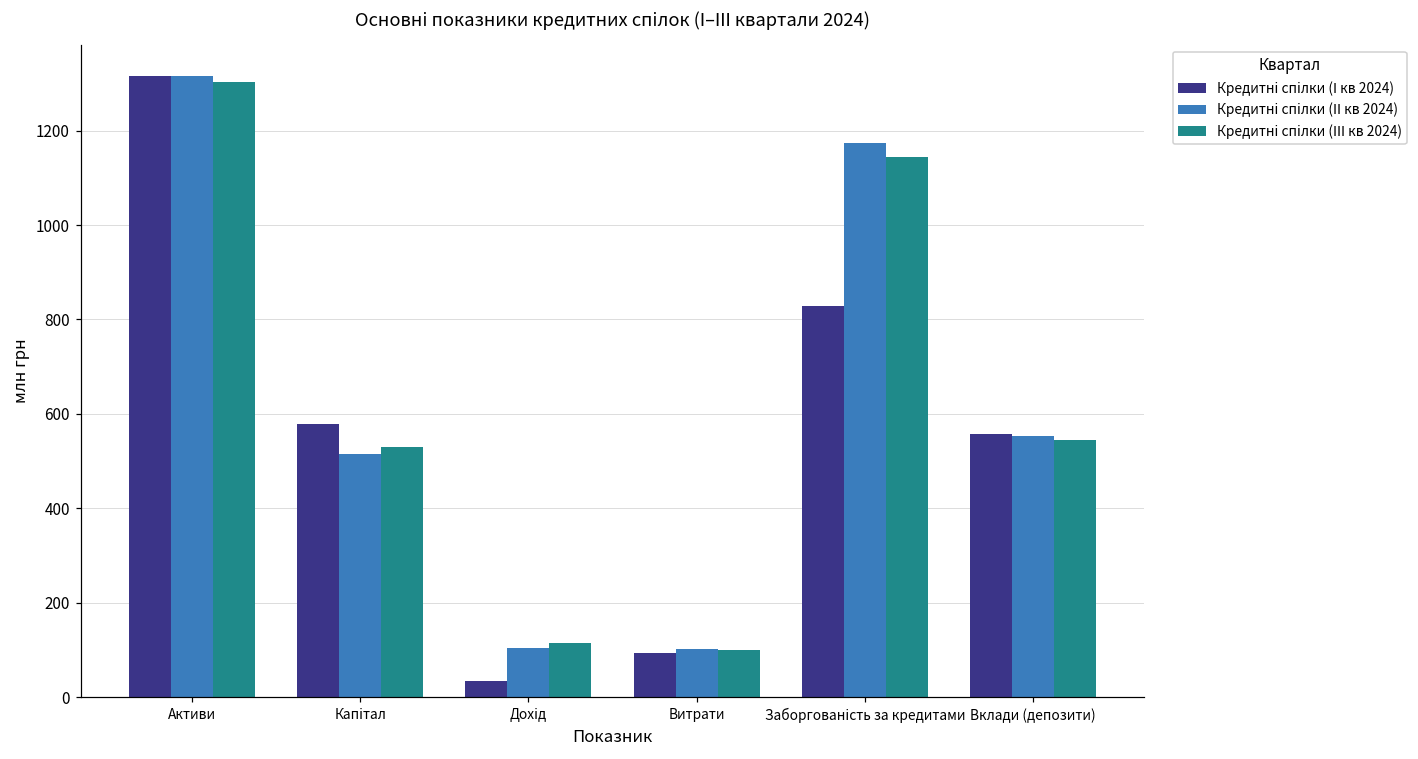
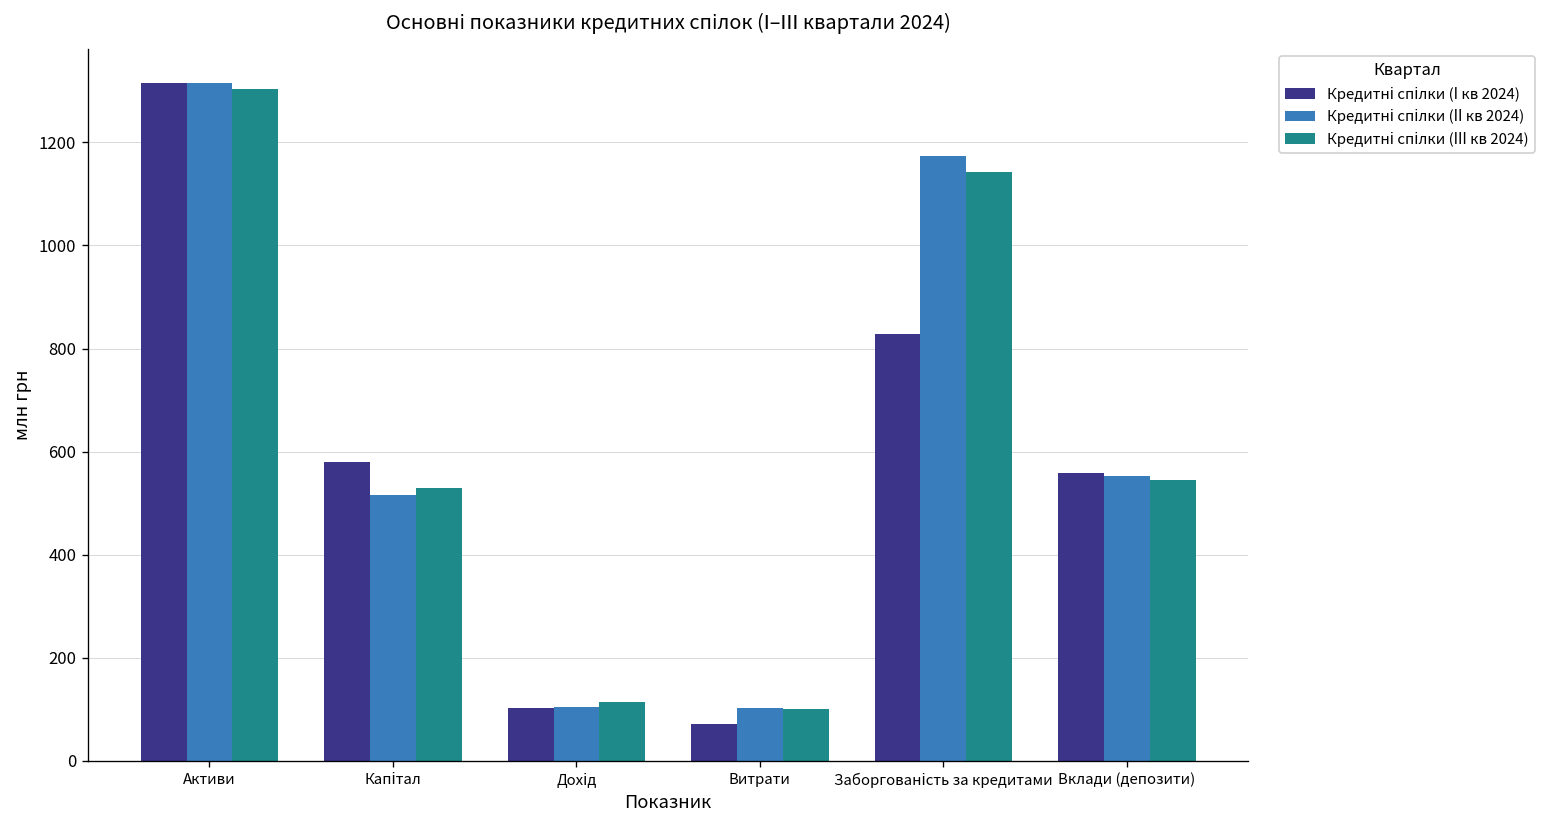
Кредитні спілки (І кв 2024), Дохід: 30 -> 100
Кредитні спілки (І кв 2024), Витрати: 90 -> 70
